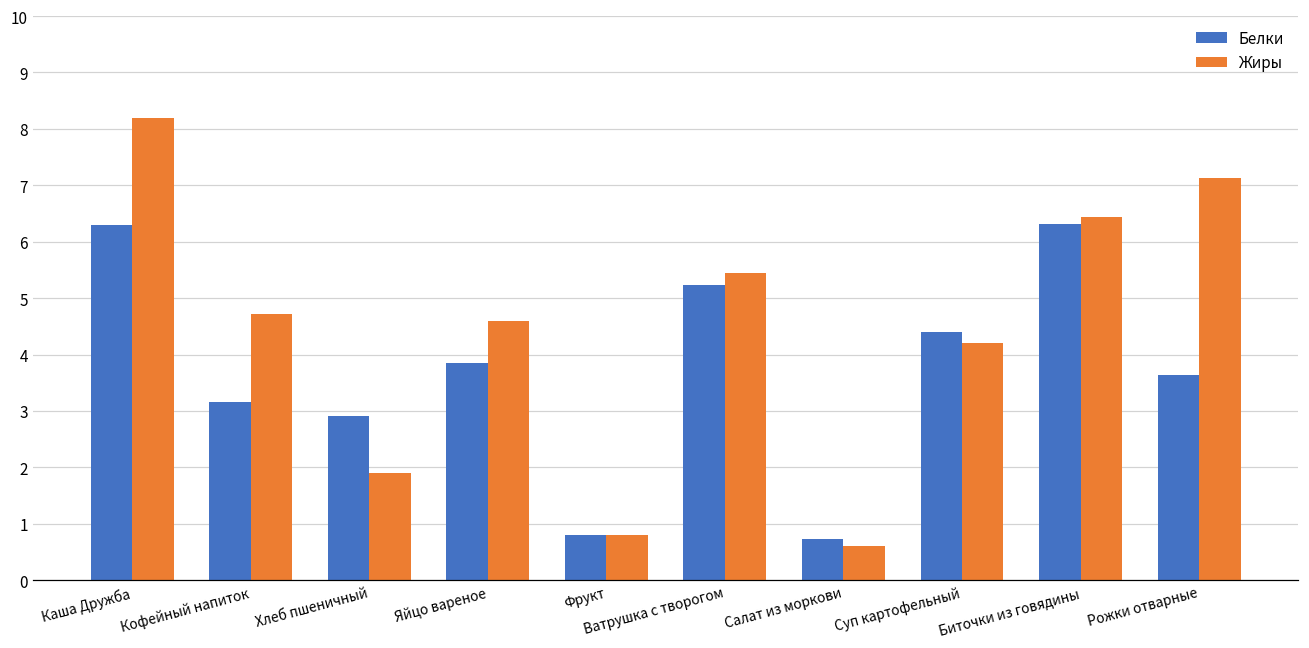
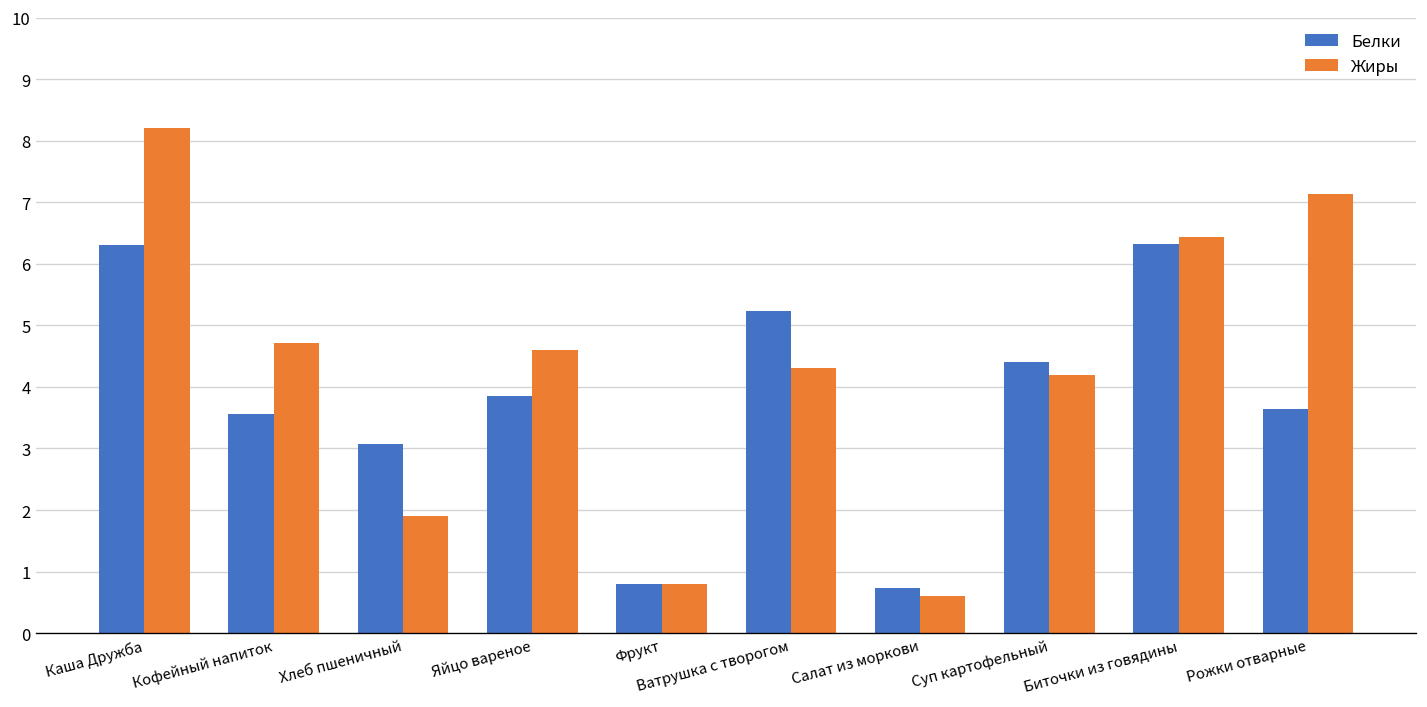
Белки, Кофейный напиток: 3.2 -> 3.6
Белки, Хлеб пшеничный: 2.9 -> 3.1
Жиры, Ватрушка с творогом: 5.5 -> 4.3
